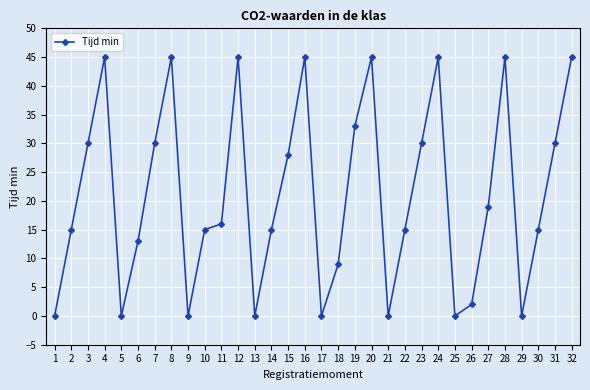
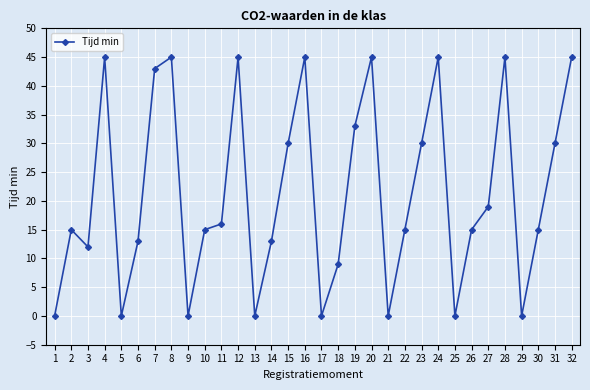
3: 30 -> 12
7: 30 -> 43
14: 15 -> 13
15: 28 -> 30
26: 2 -> 15
